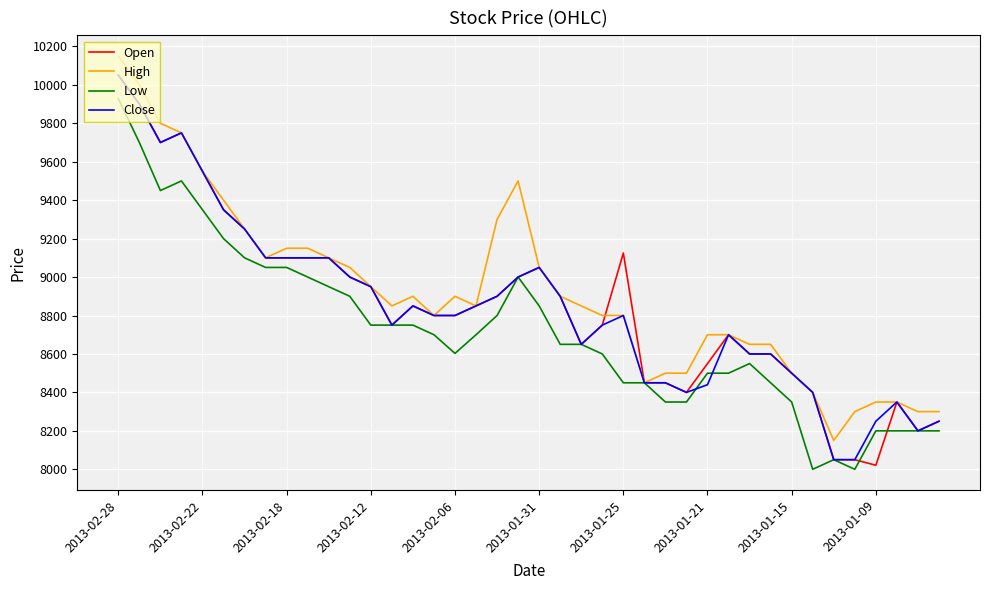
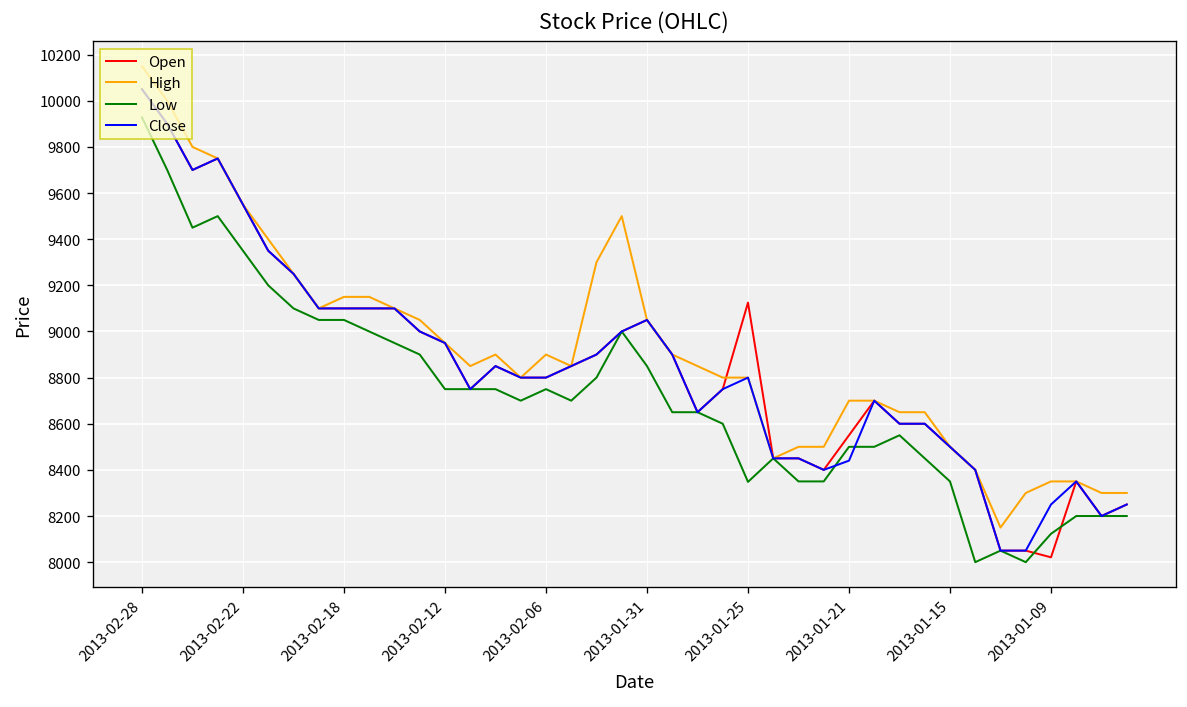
Low, 2013-02-06: 8600 -> 8750
Low, 2013-01-25: 8450 -> 8350
Low, 2013-01-09: 8200 -> 8120
